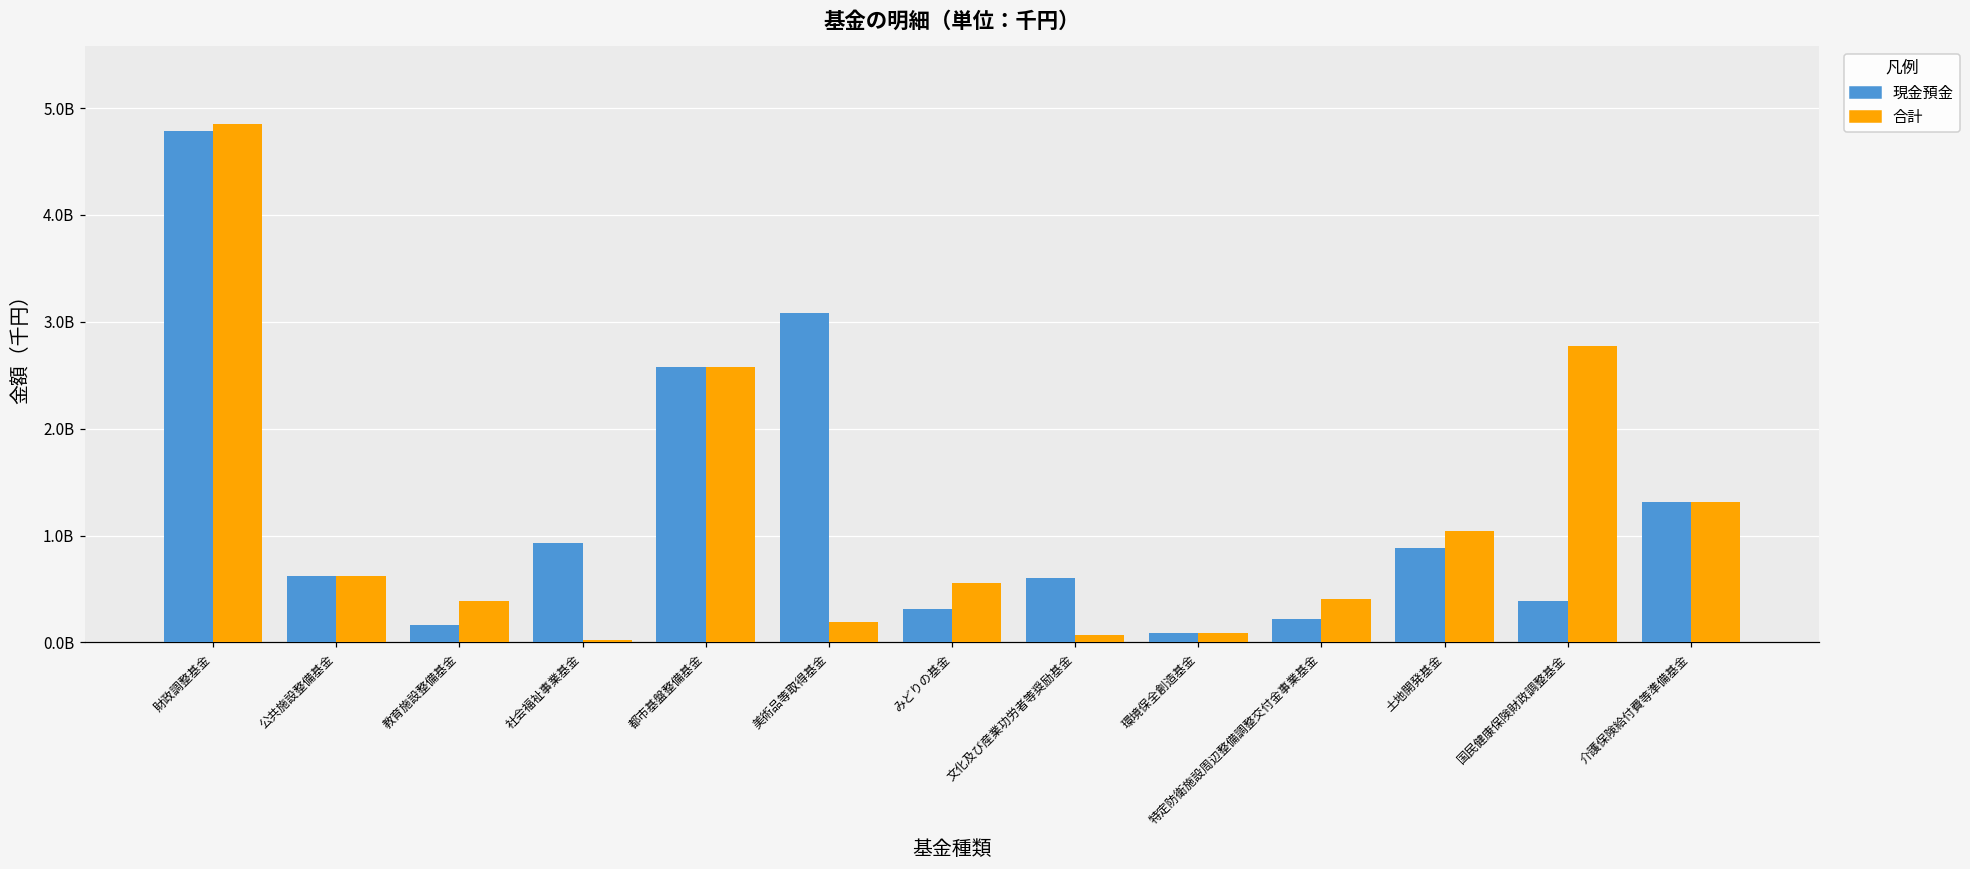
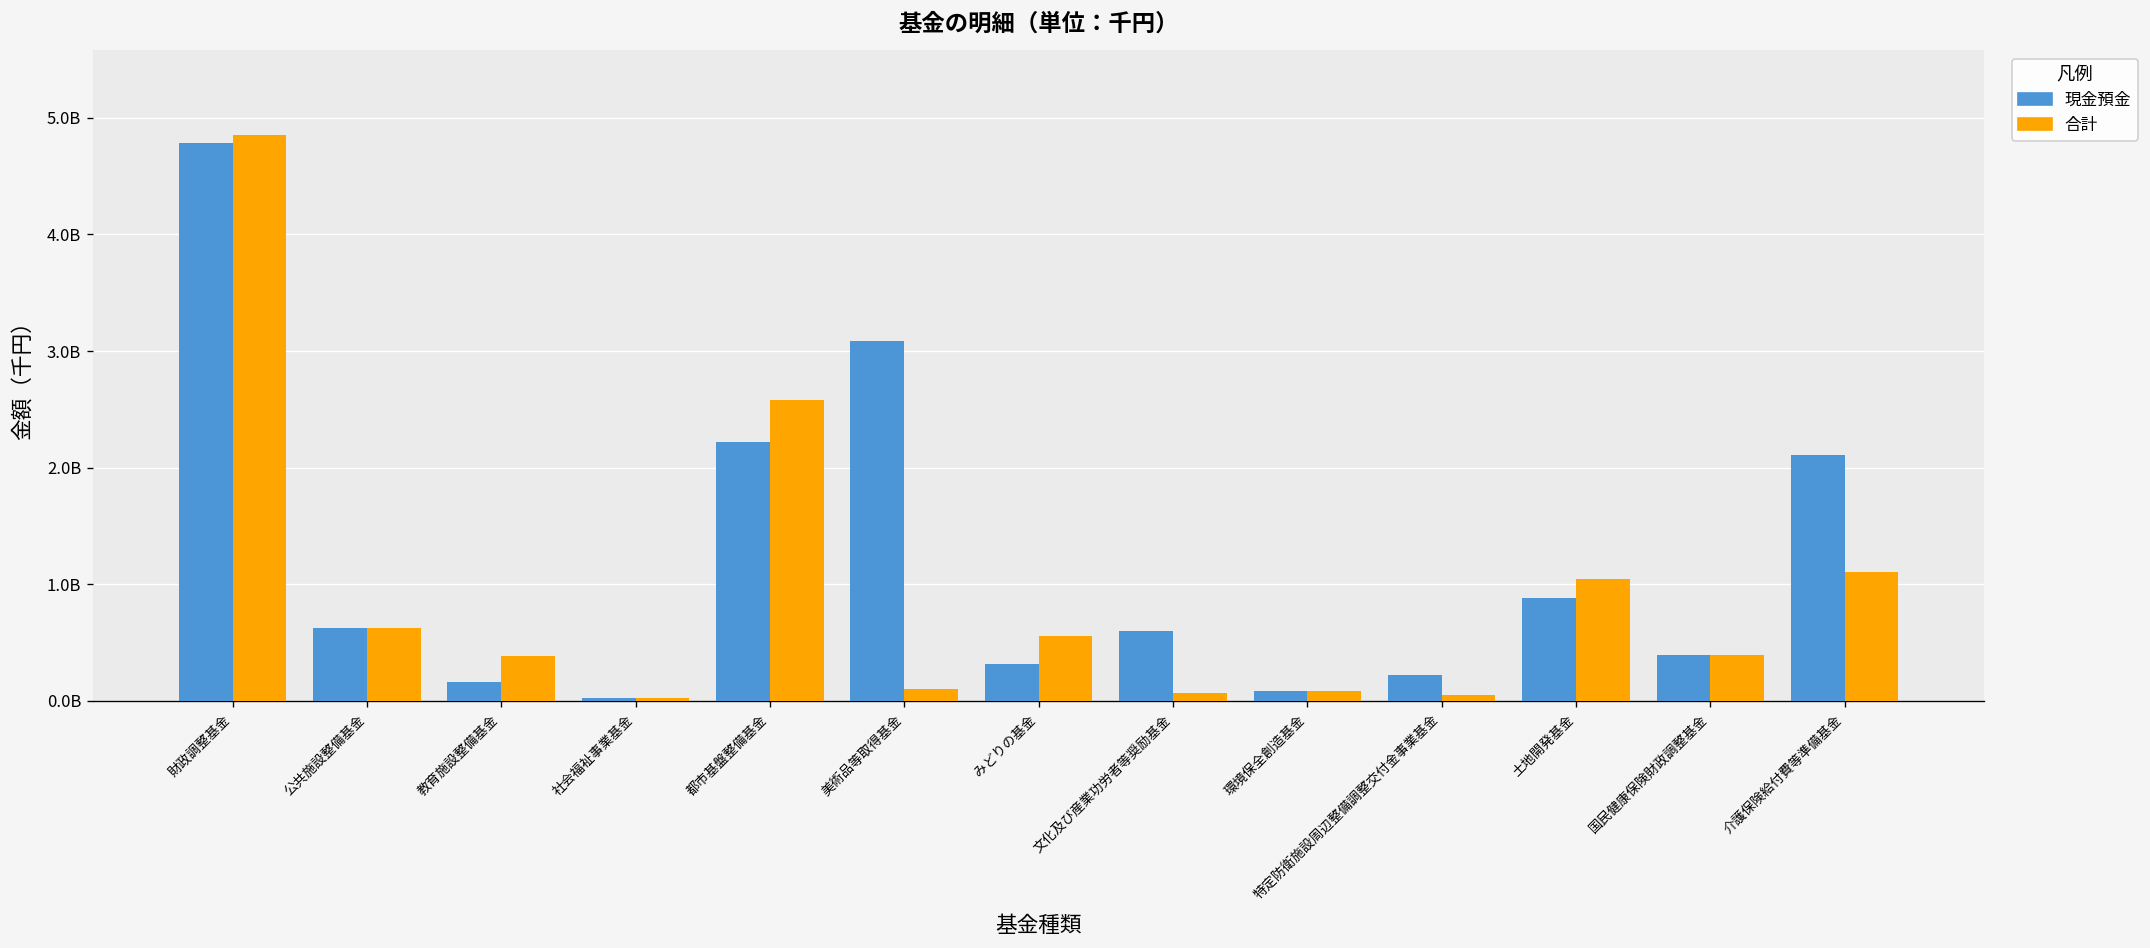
現金預金, 社会福祉事業基金: 900000000 -> 0
現金預金, 都市基盤整備基金: 2600000000 -> 2200000000
合計, 美術品等取得基金: 200000000 -> 100000000
合計, 特定防衛施設周辺整備調整交付金事業基金: 400000000 -> 100000000
合計, 国民健康保険財政調整基金: 2800000000 -> 400000000
現金預金, 介護保険給付費等準備基金: 1300000000 -> 2100000000
合計, 介護保険給付費等準備基金: 1300000000 -> 1100000000
